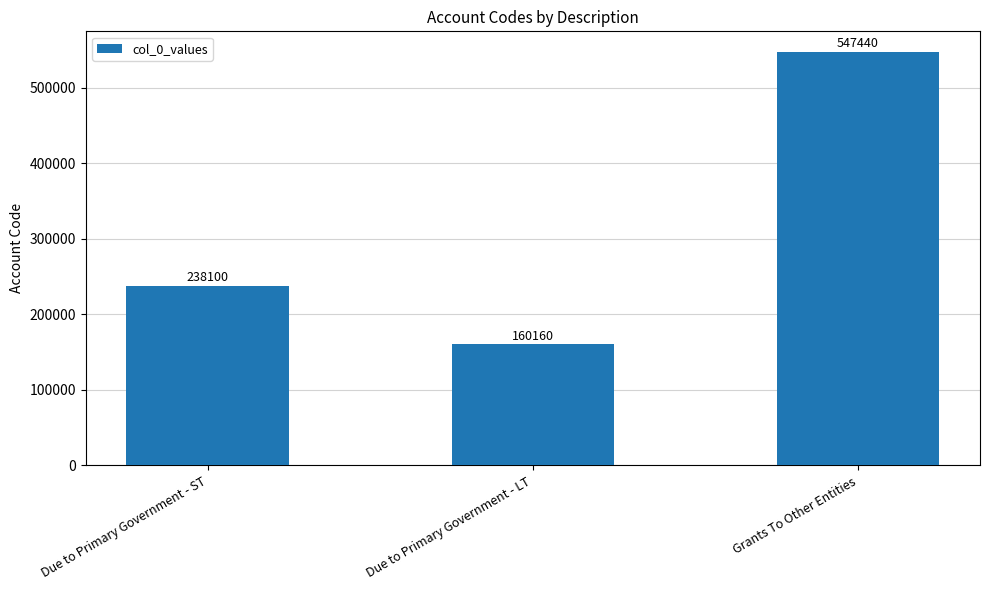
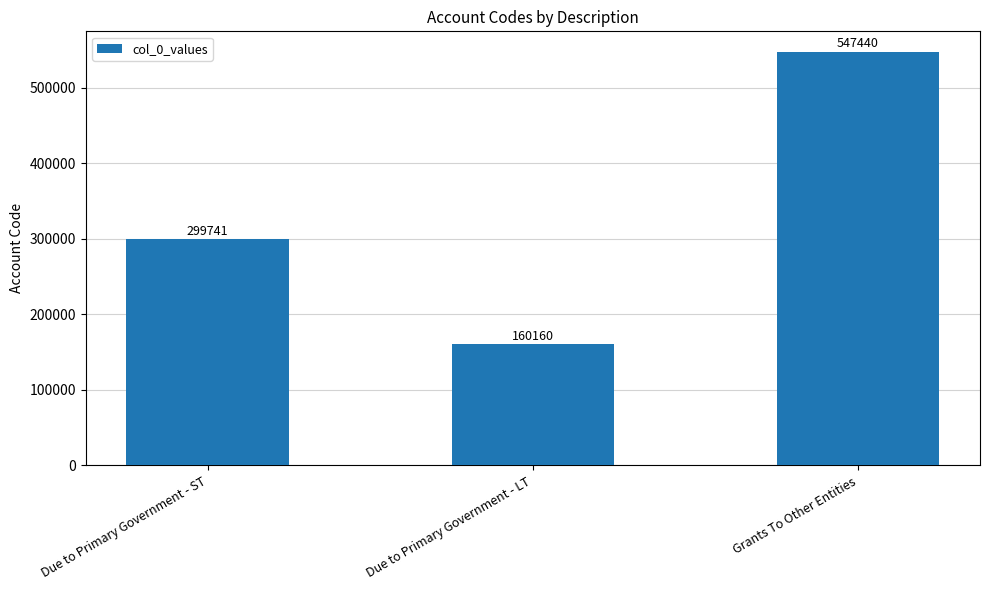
Due to Primary Government - ST: 238100 -> 299741
